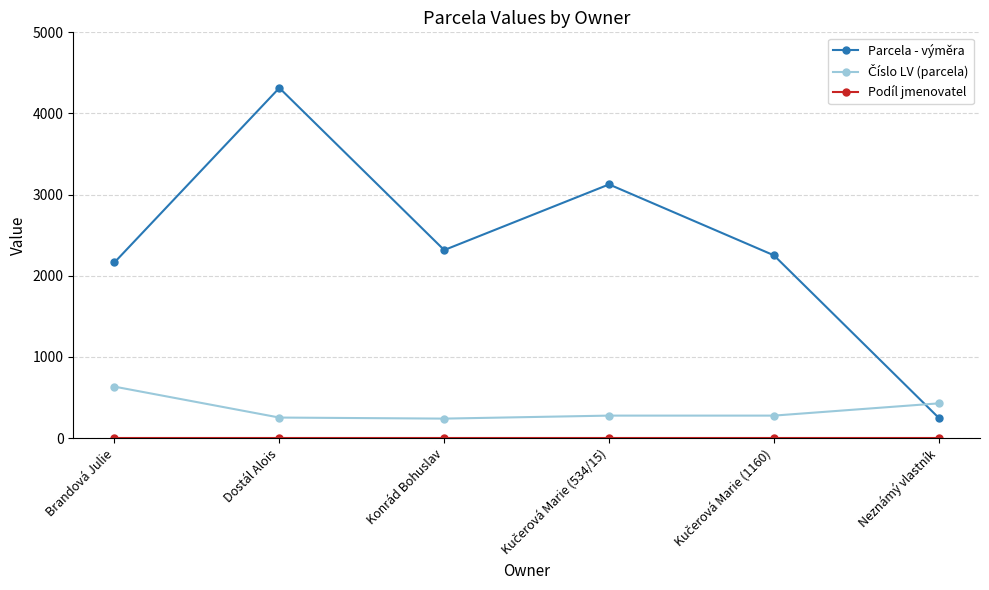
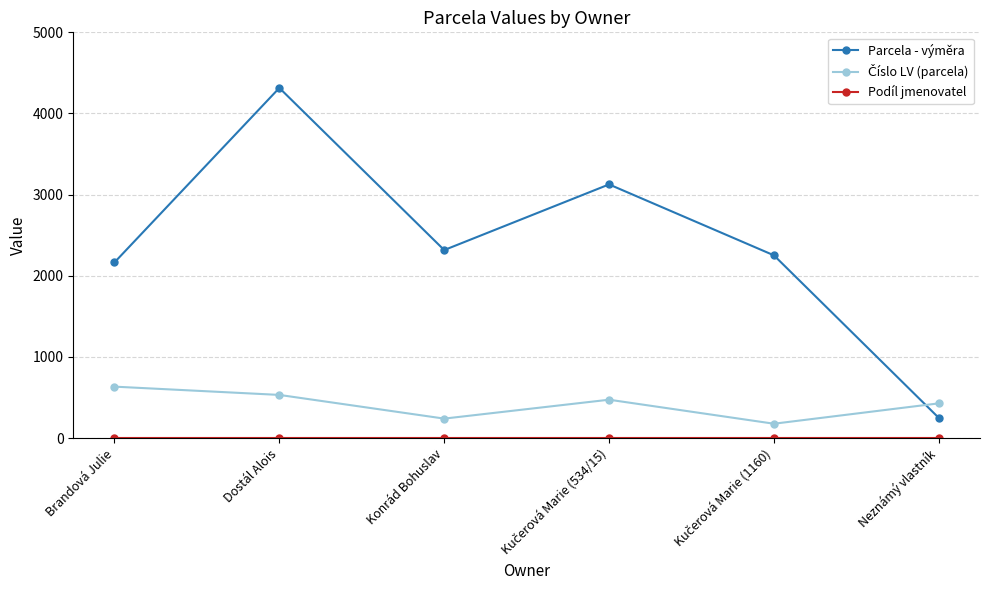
Číslo LV (parcela), Dostál Alois: 300 -> 500
Číslo LV (parcela), Kučerová Marie (534/15): 300 -> 500
Číslo LV (parcela), Kučerová Marie (1160): 300 -> 200
